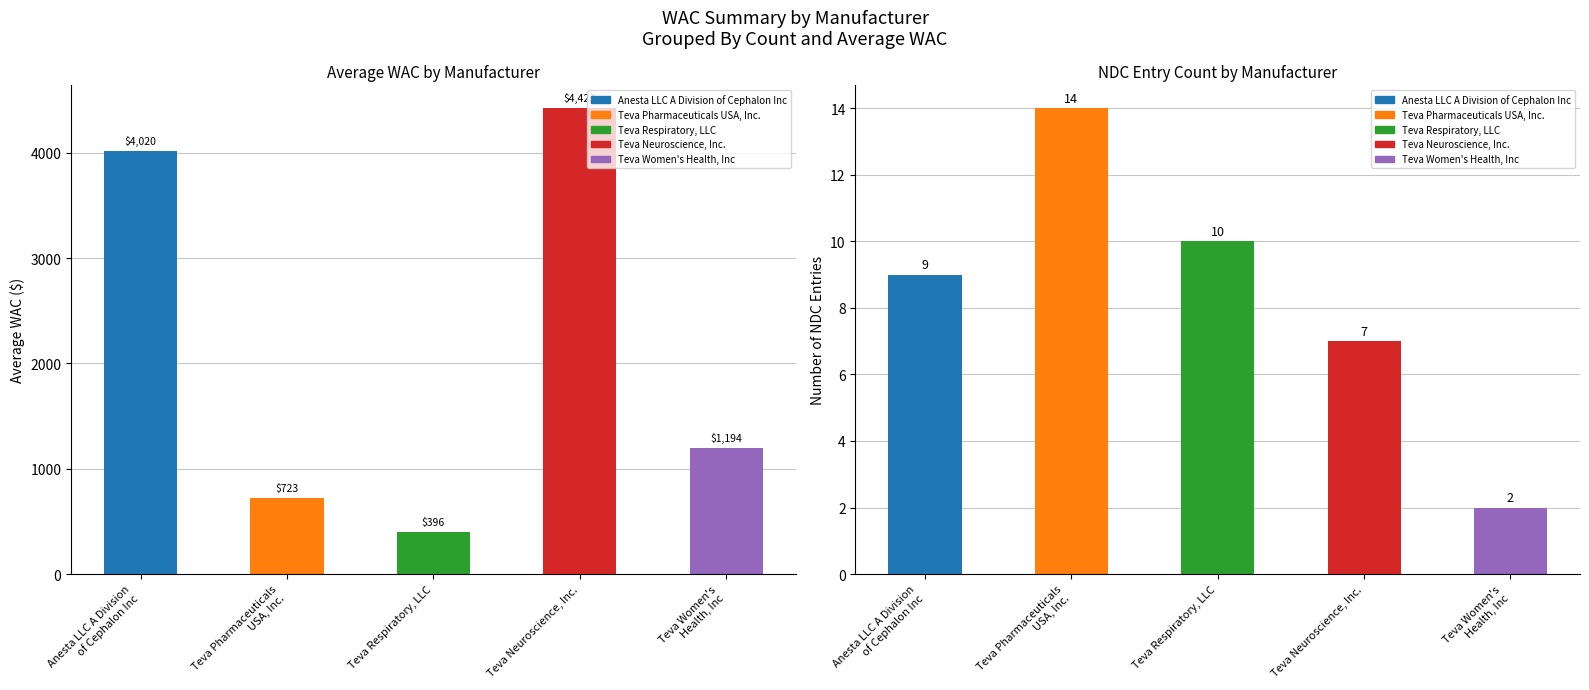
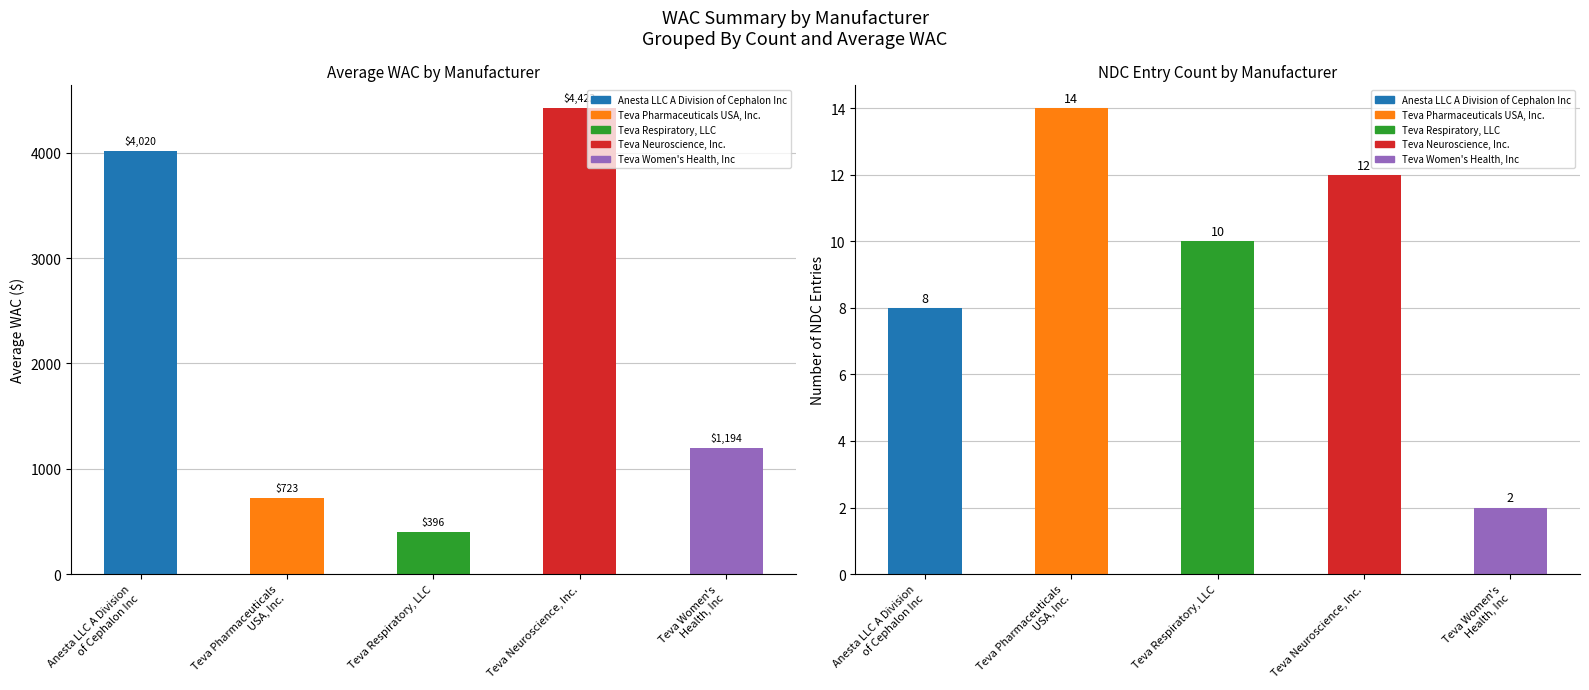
NDC Entry Count by Manufacturer, Anesta LLC A Division of Cephalon Inc: 9 -> 8
NDC Entry Count by Manufacturer, Teva Neuroscience, Inc.: 7 -> 12
